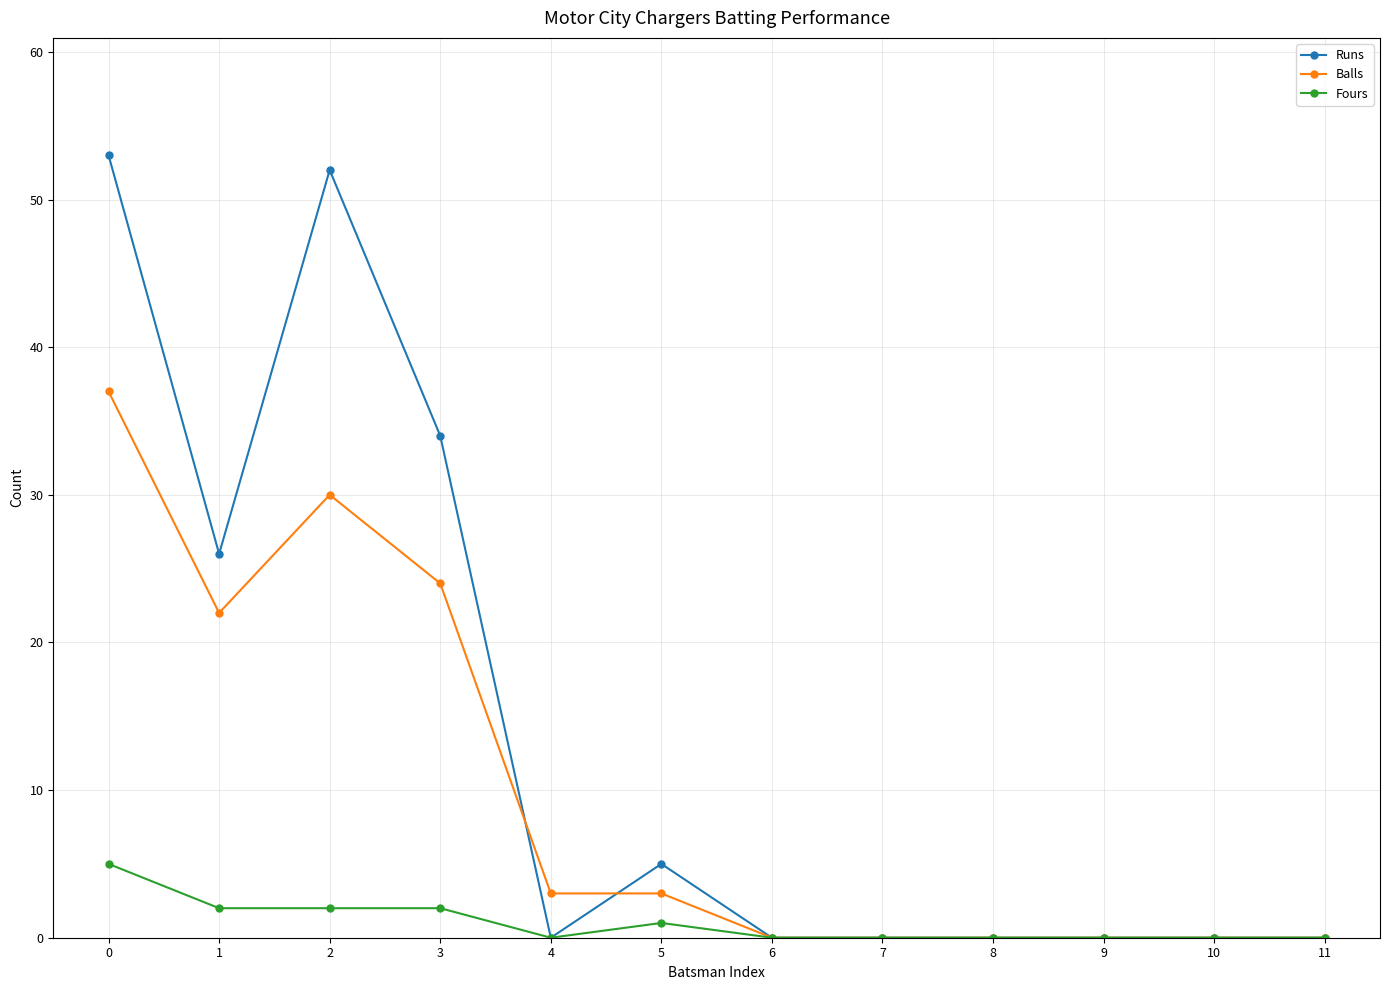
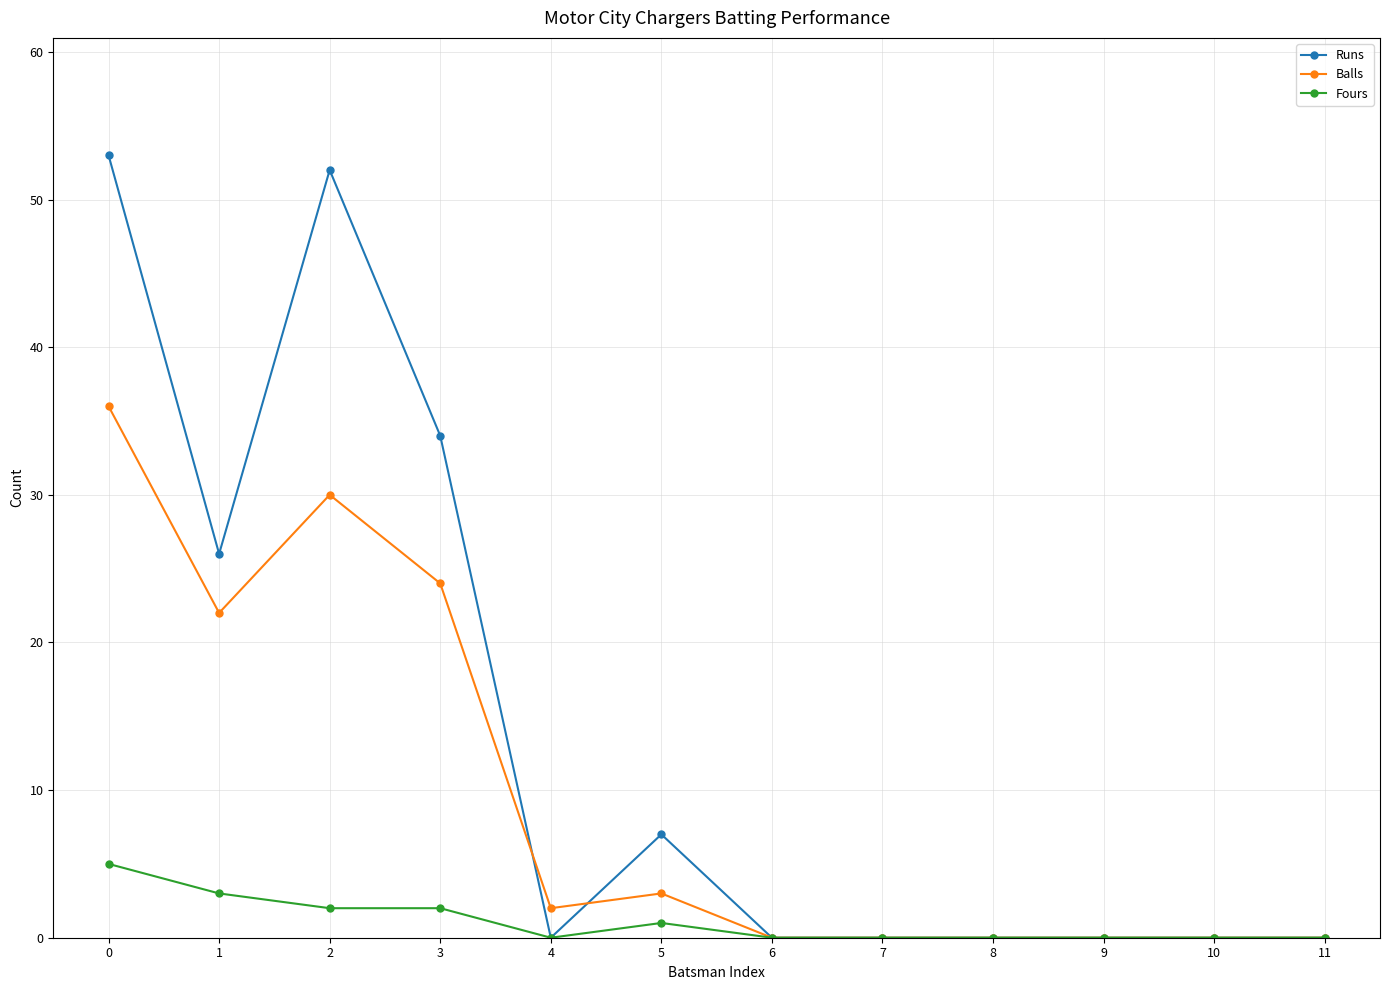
Balls, 0: 37 -> 36
Fours, 1: 2 -> 3
Balls, 4: 3 -> 2
Runs, 5: 5 -> 7
